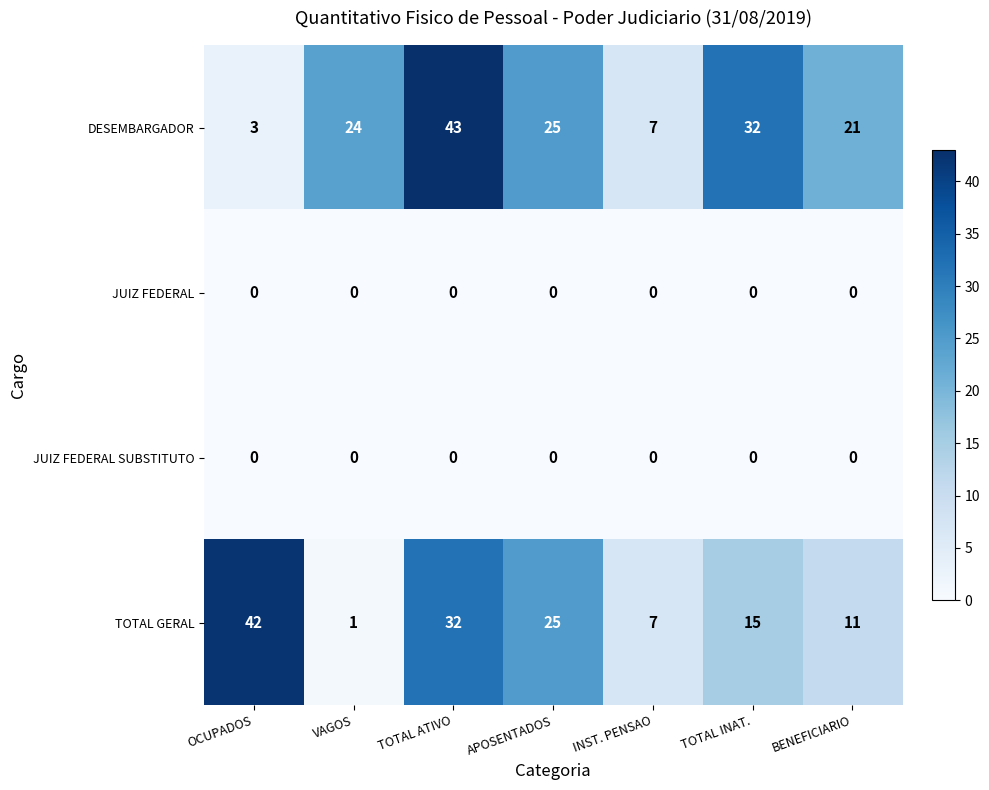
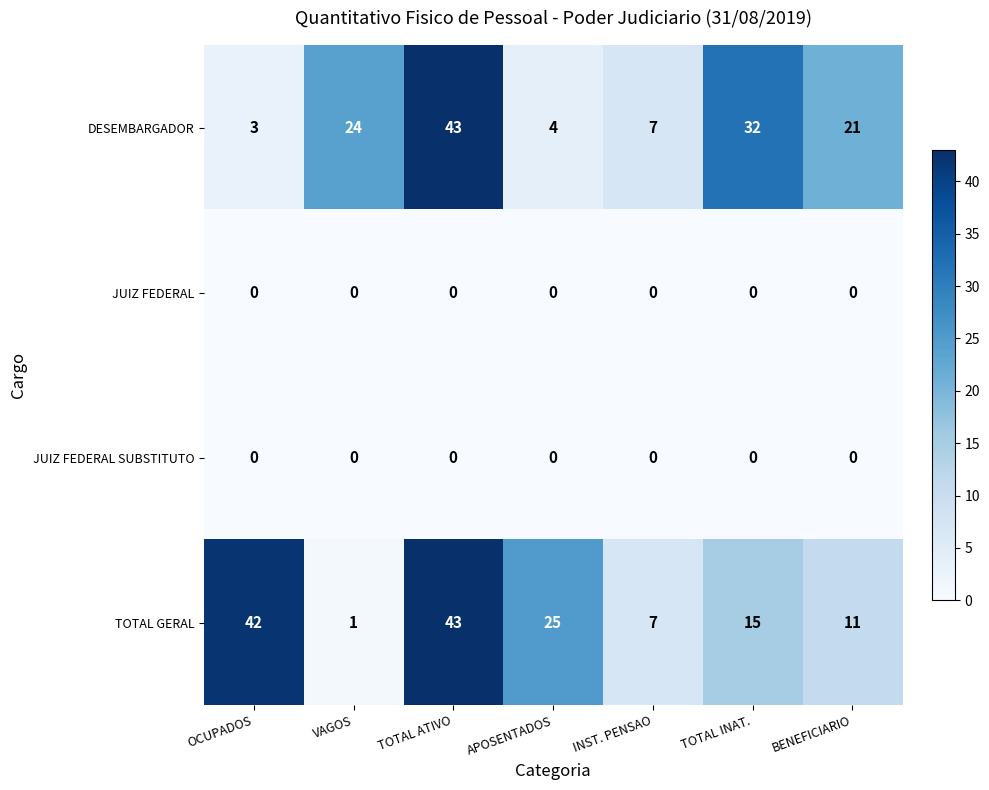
DESEMBARGADOR, APOSENTADOS: 25 -> 4
TOTAL GERAL, TOTAL ATIVO: 32 -> 43
